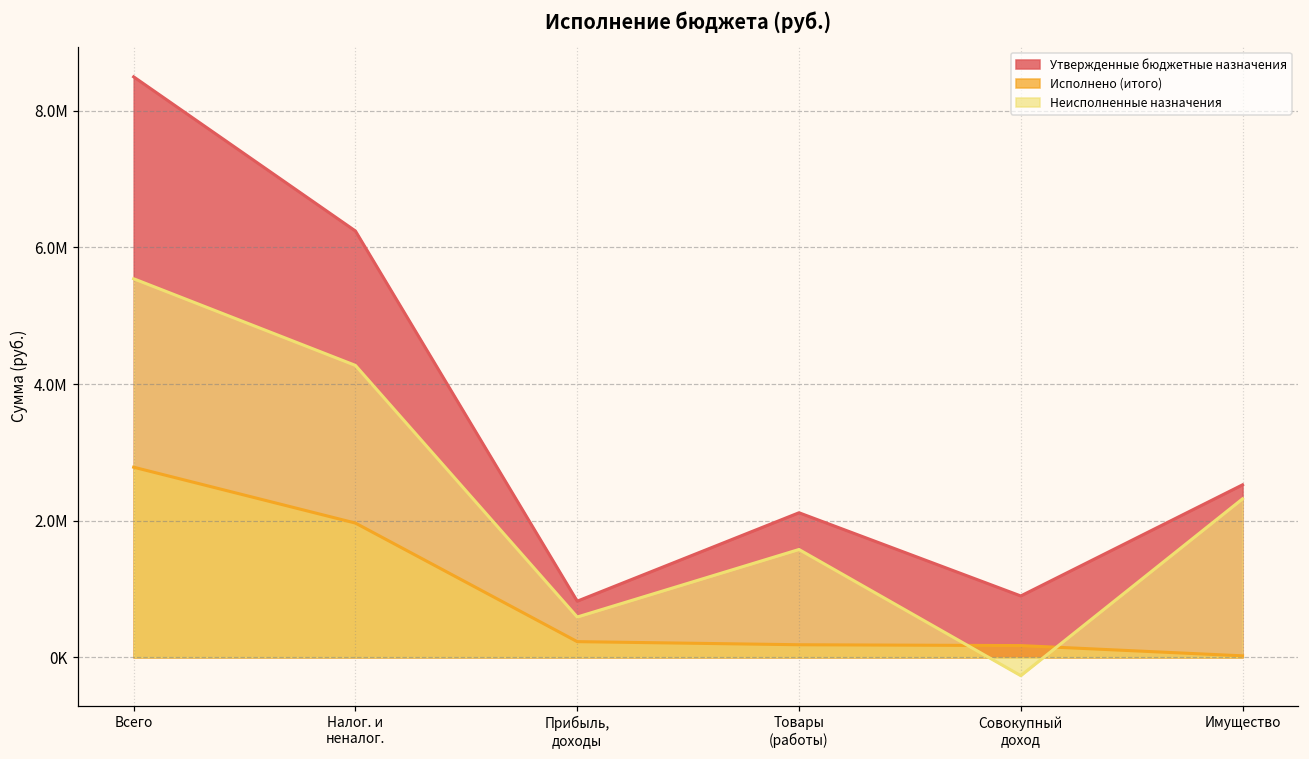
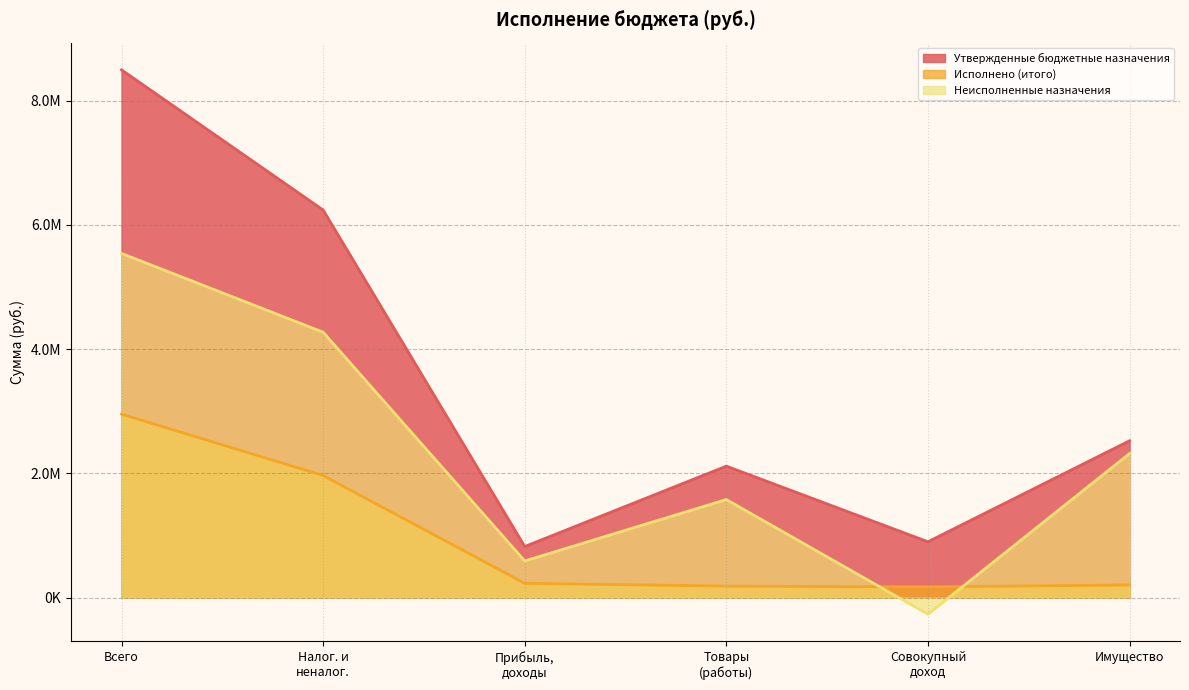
Исполнено (итого), Всего: 2800000 -> 3000000
Исполнено (итого), Имущество: 0 -> 200000
